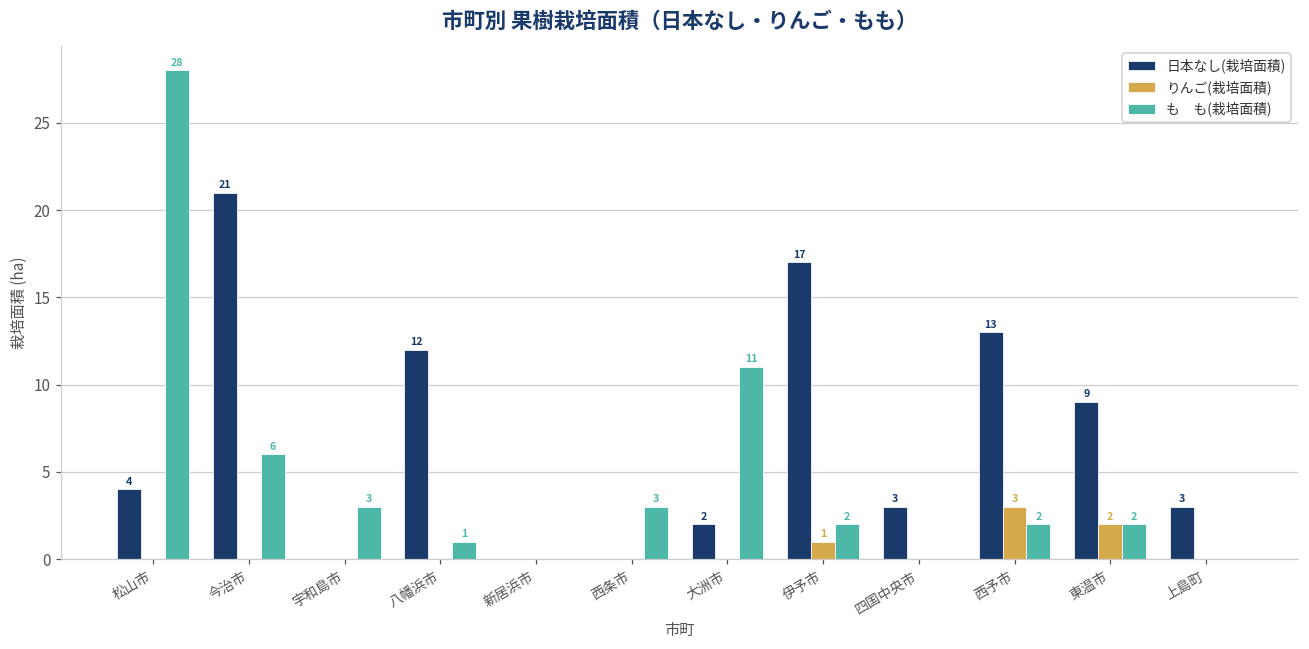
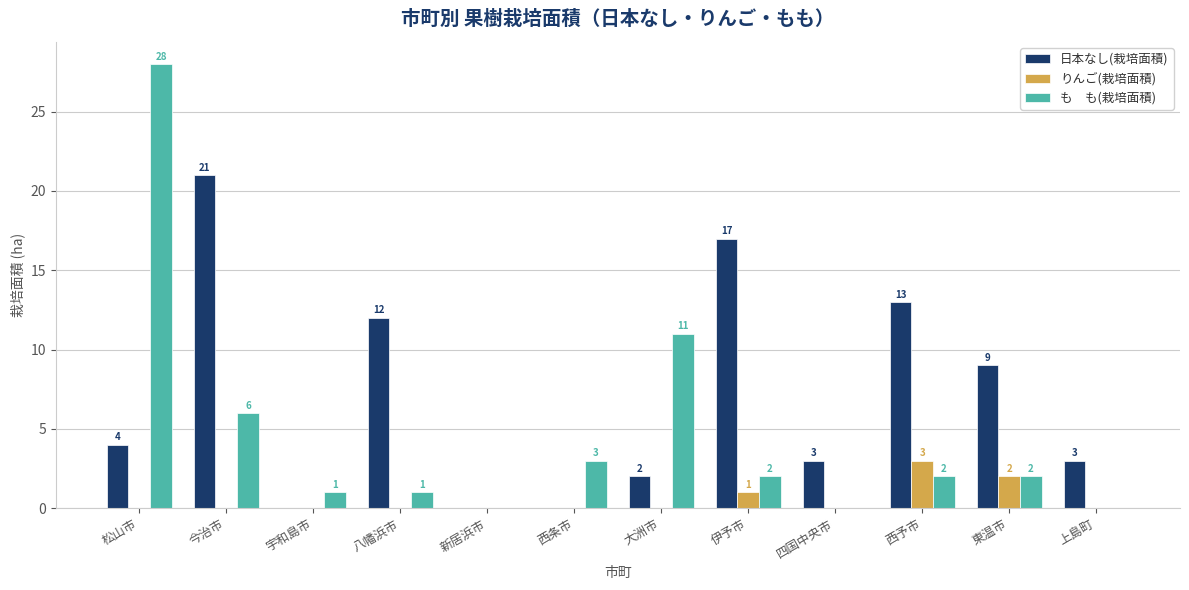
も も(栽培面積), 宇和島市: 3 -> 1
